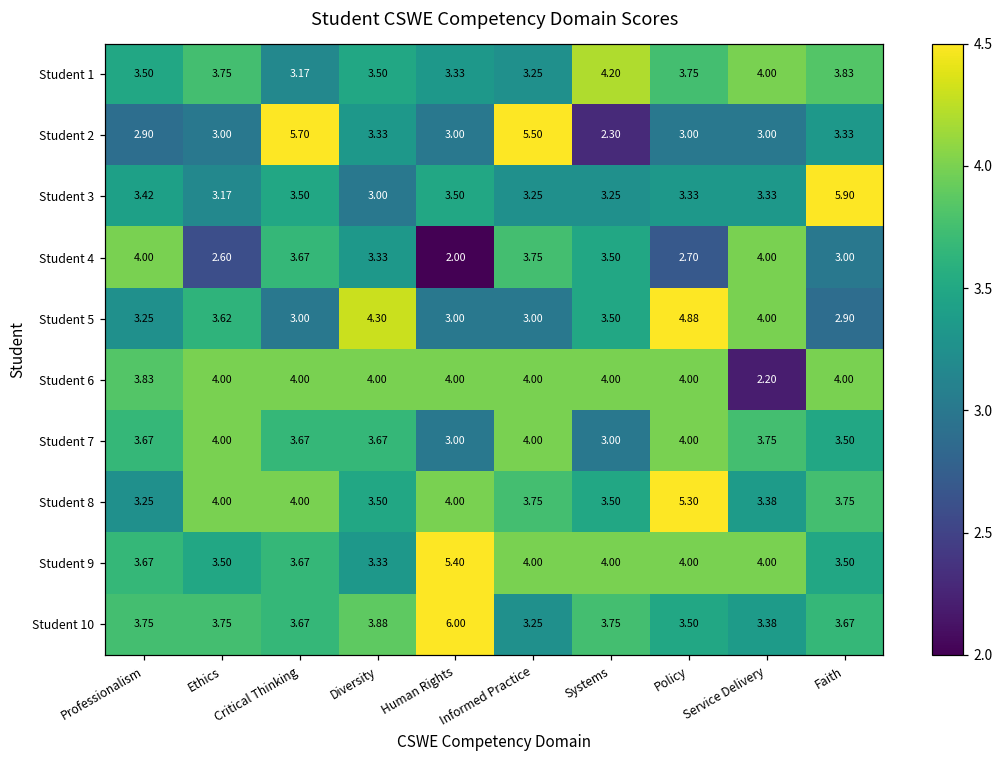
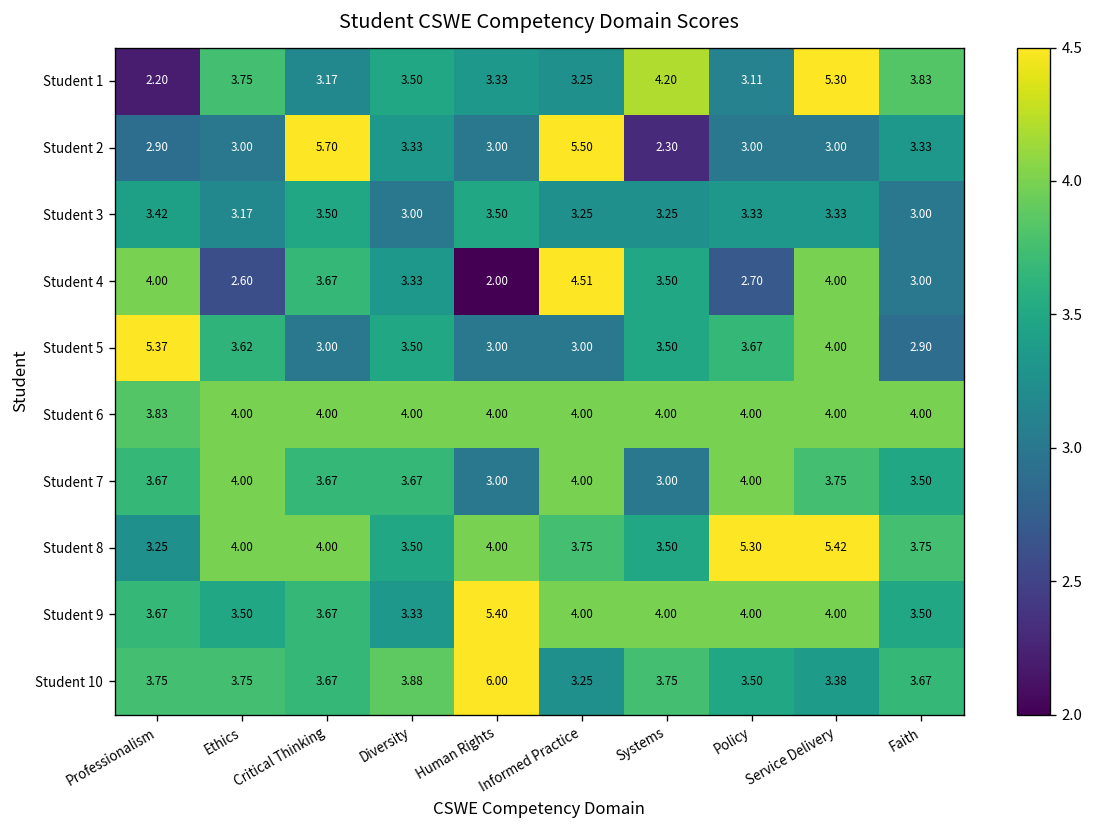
Student 1, Professionalism: 3.50 -> 2.20
Student 1, Policy: 3.75 -> 3.11
Student 1, Service Delivery: 4.00 -> 5.30
Student 3, Faith: 5.90 -> 3.00
Student 4, Informed Practice: 3.75 -> 4.51
Student 5, Professionalism: 3.25 -> 5.37
Student 5, Diversity: 4.30 -> 3.50
Student 5, Policy: 4.88 -> 3.67
Student 6, Service Delivery: 2.20 -> 4.00
Student 8, Service Delivery: 3.38 -> 5.42
